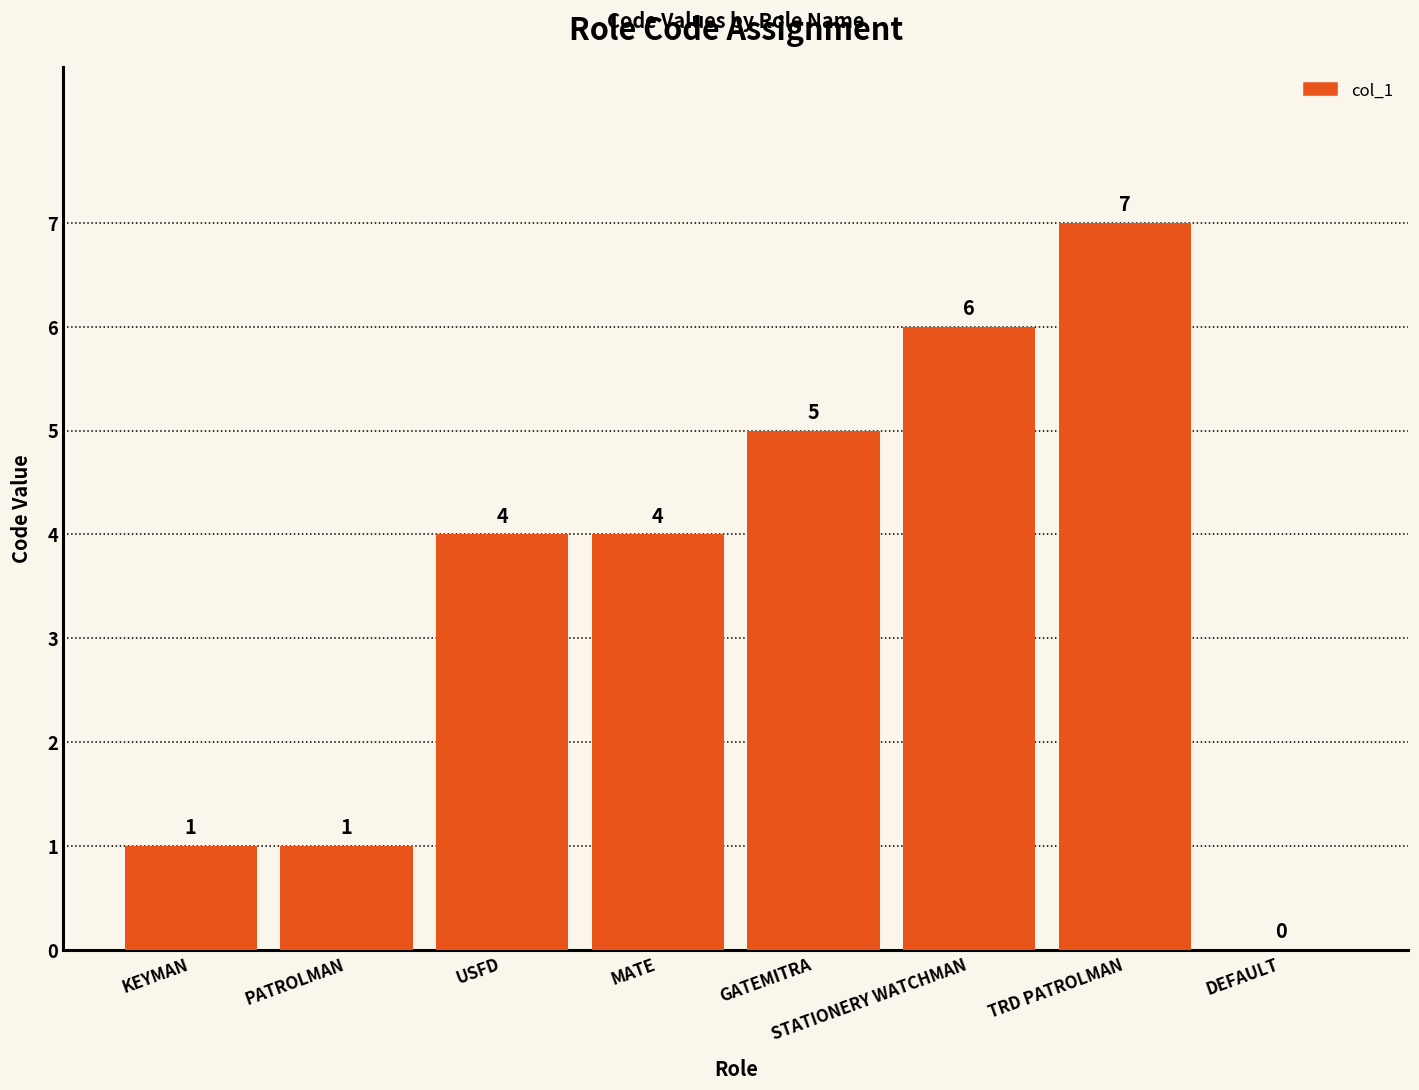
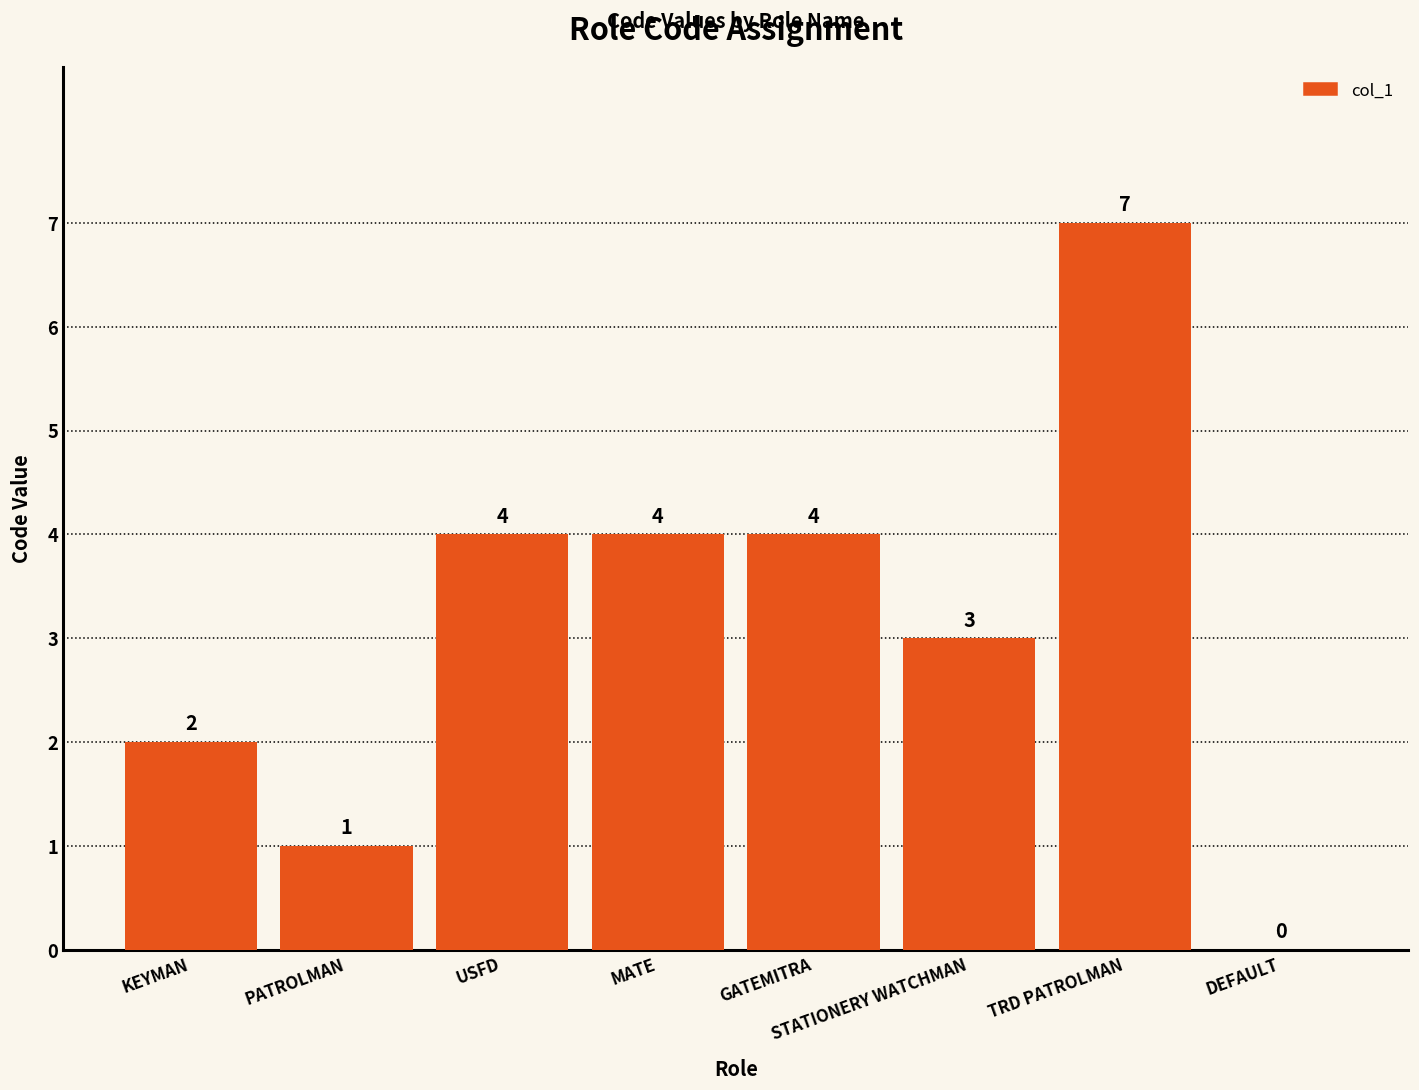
KEYMAN: 1 -> 2
GATEMITRA: 5 -> 4
STATIONERY WATCHMAN: 6 -> 3
